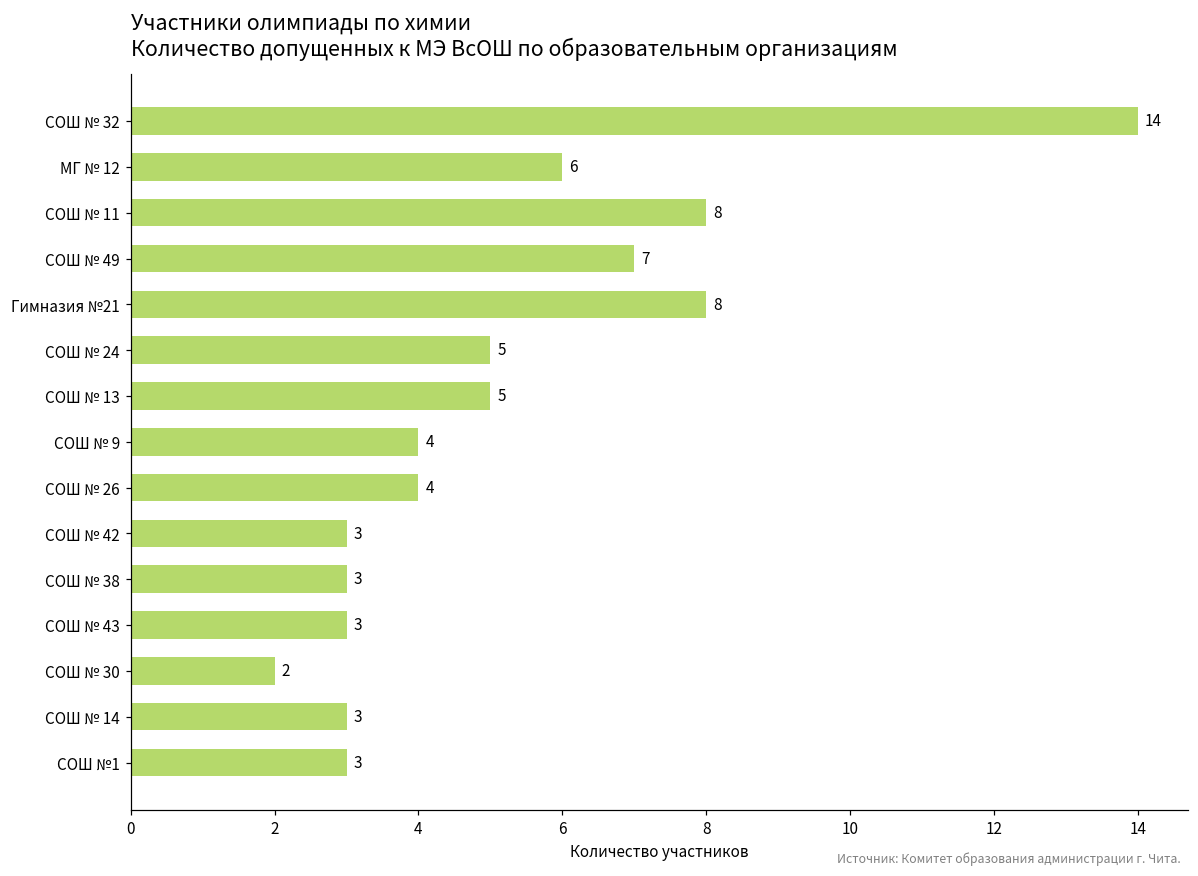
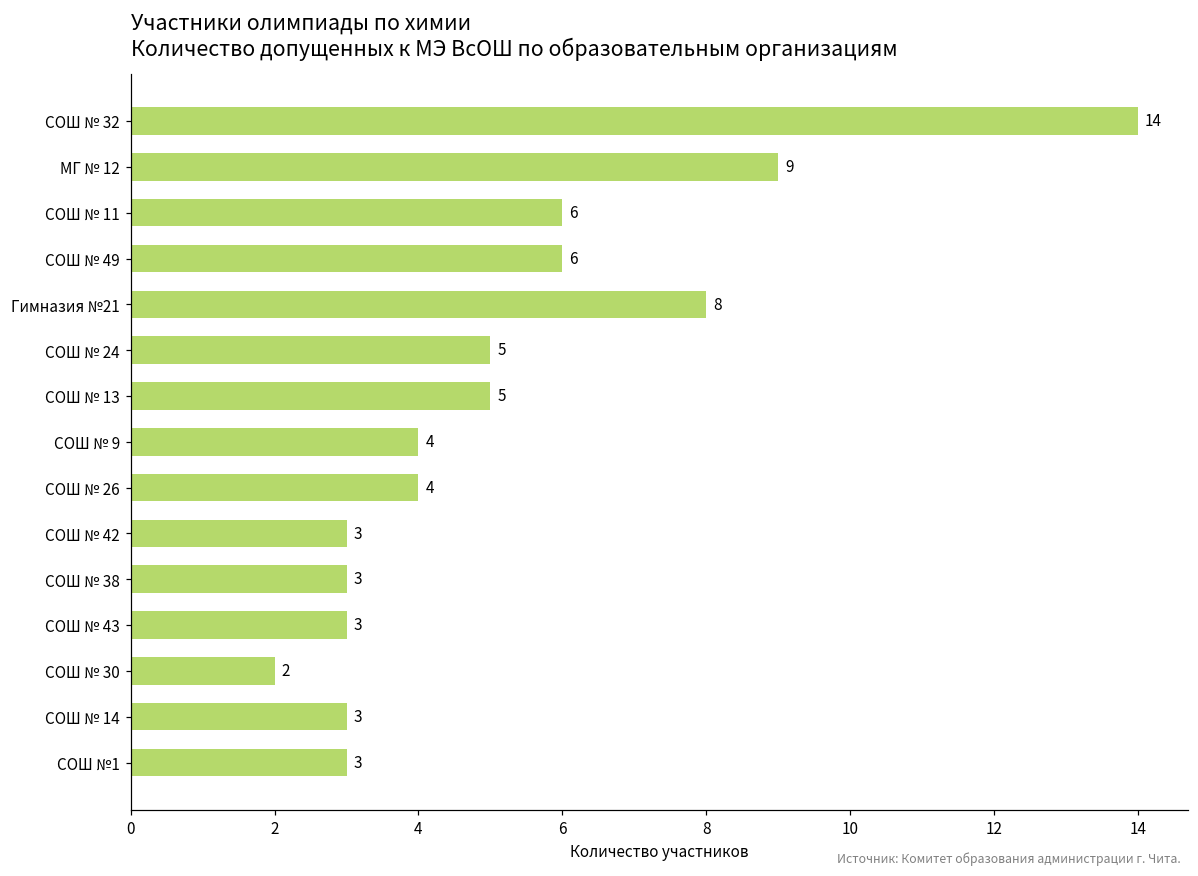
МГ № 12: 6 -> 9
СОШ № 11: 8 -> 6
СОШ № 49: 7 -> 6
